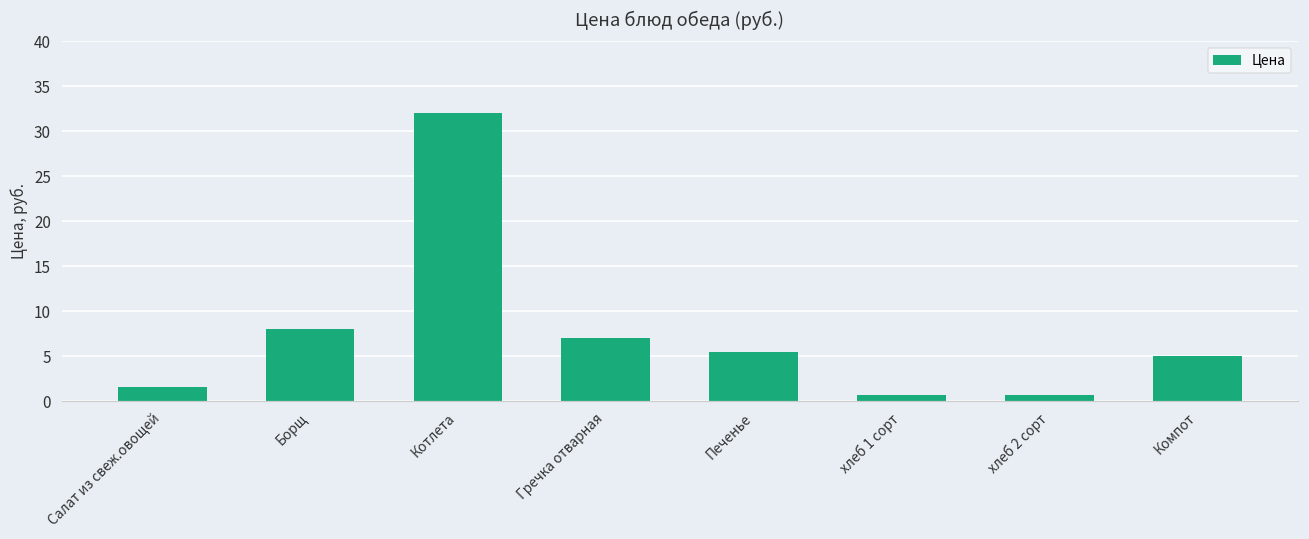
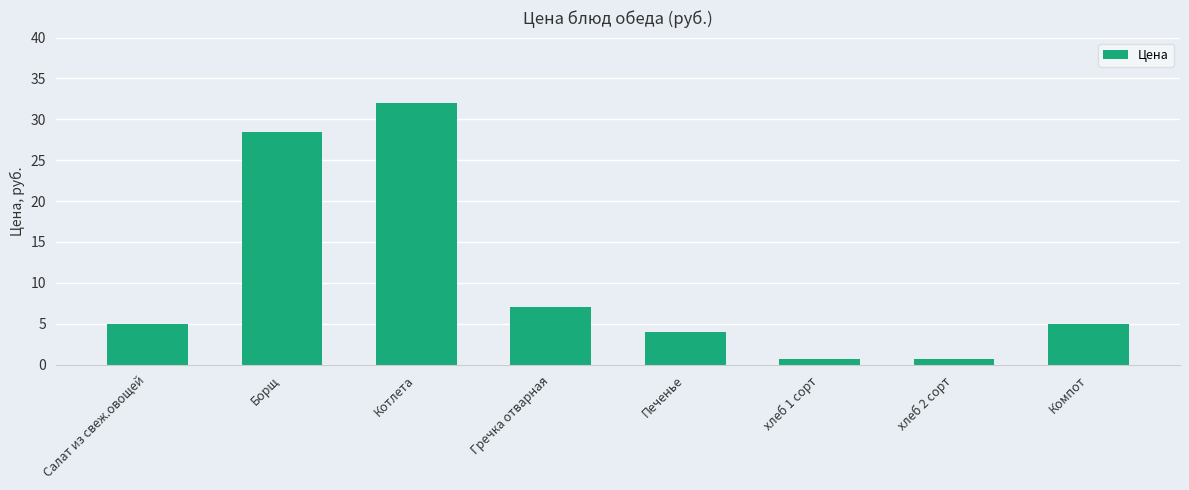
Салат из свеж.овощей: 2 -> 5
Борщ: 8 -> 28
Печенье: 5 -> 4
